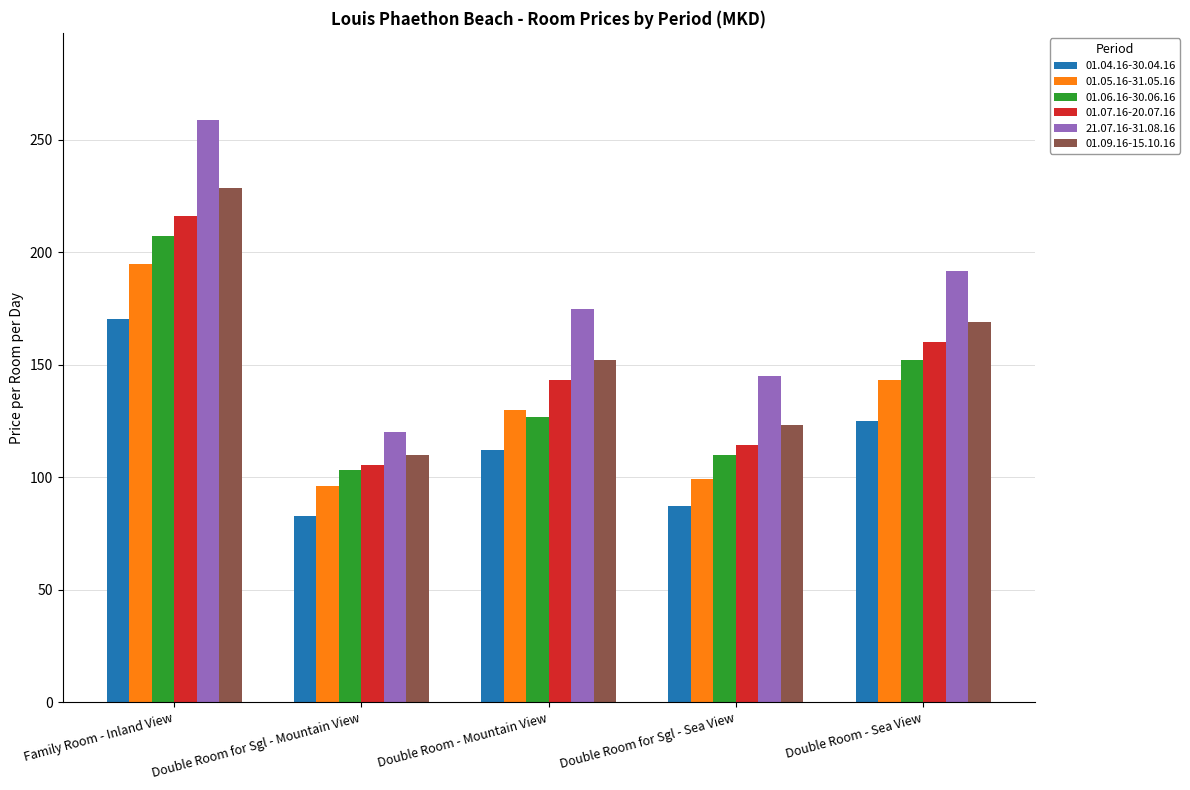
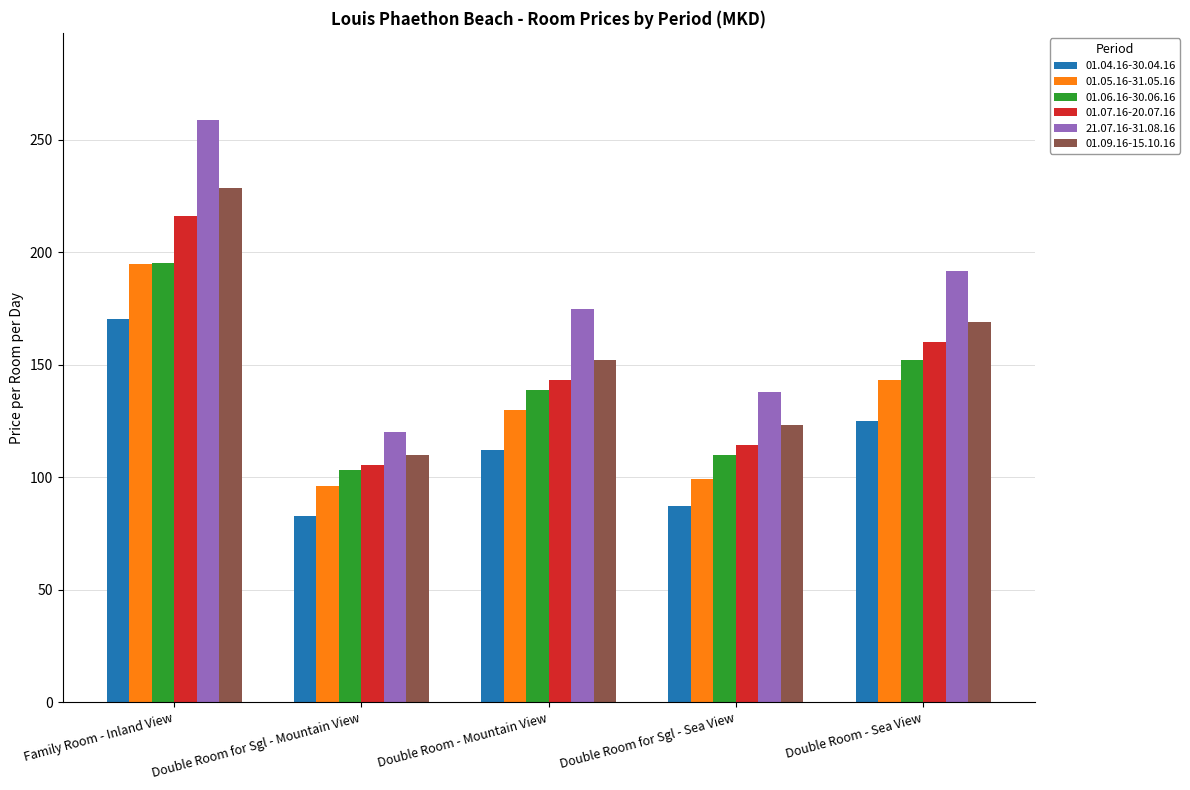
01.06.16-30.06.16, Family Room - Inland View: 207 -> 195
01.06.16-30.06.16, Double Room - Mountain View: 127 -> 139
21.07.16-31.08.16, Double Room for Sgl - Sea View: 145 -> 138
